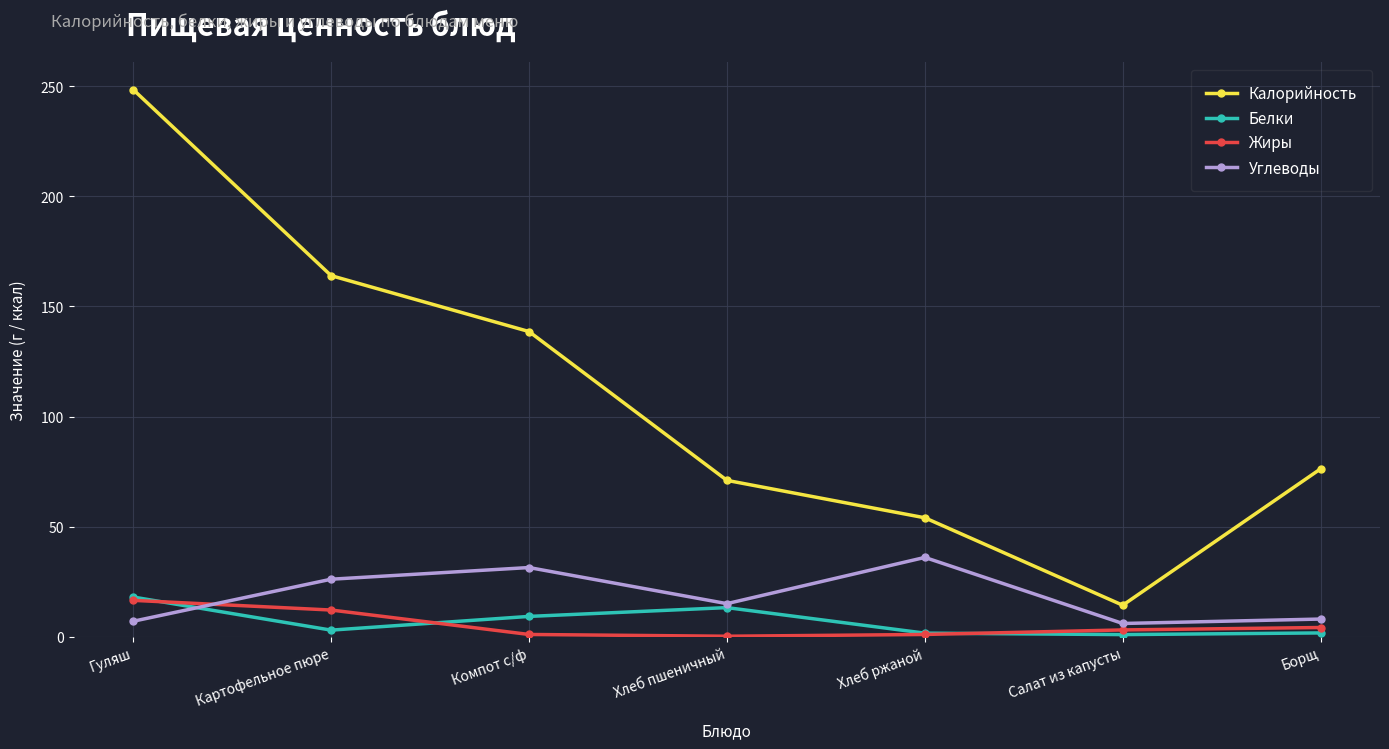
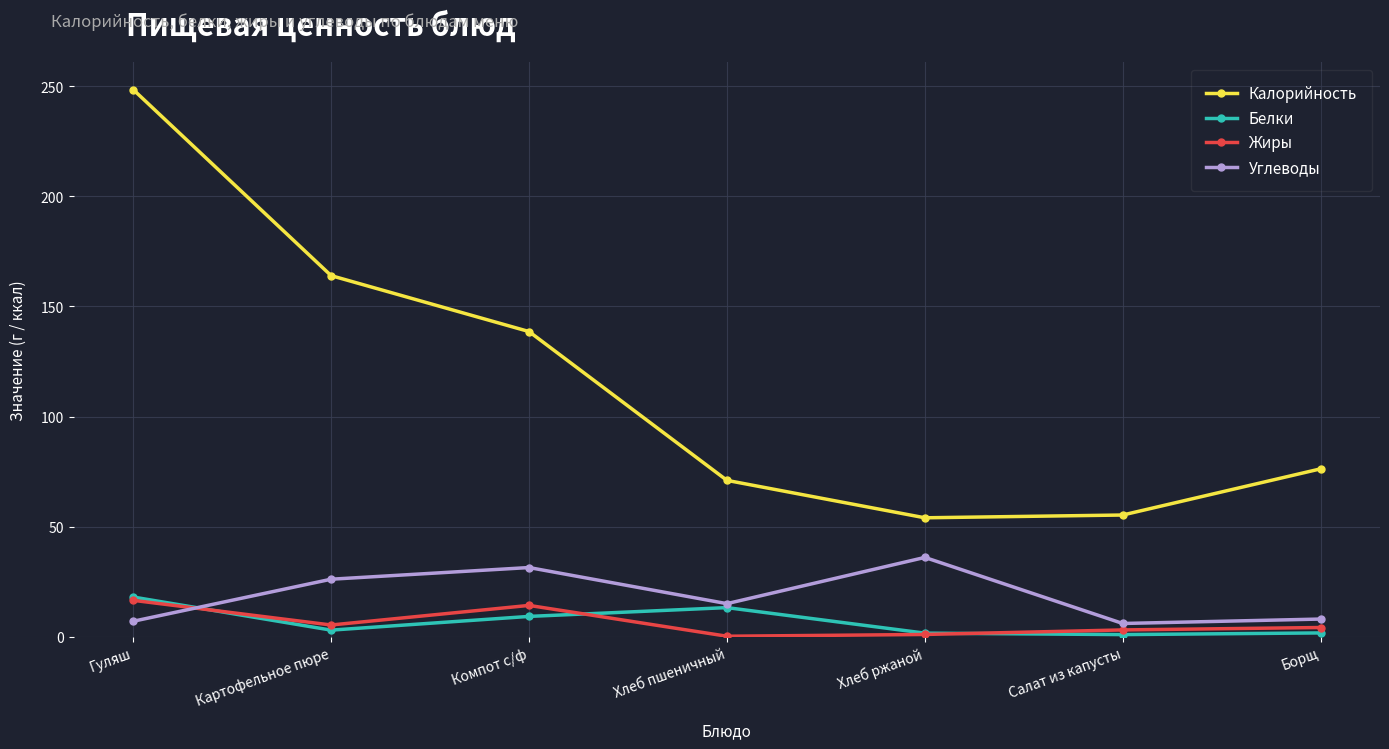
Жиры, Картофельное пюре: 12 -> 5
Жиры, Компот с/ф: 1 -> 14
Калорийность, Салат из капусты: 14 -> 55
